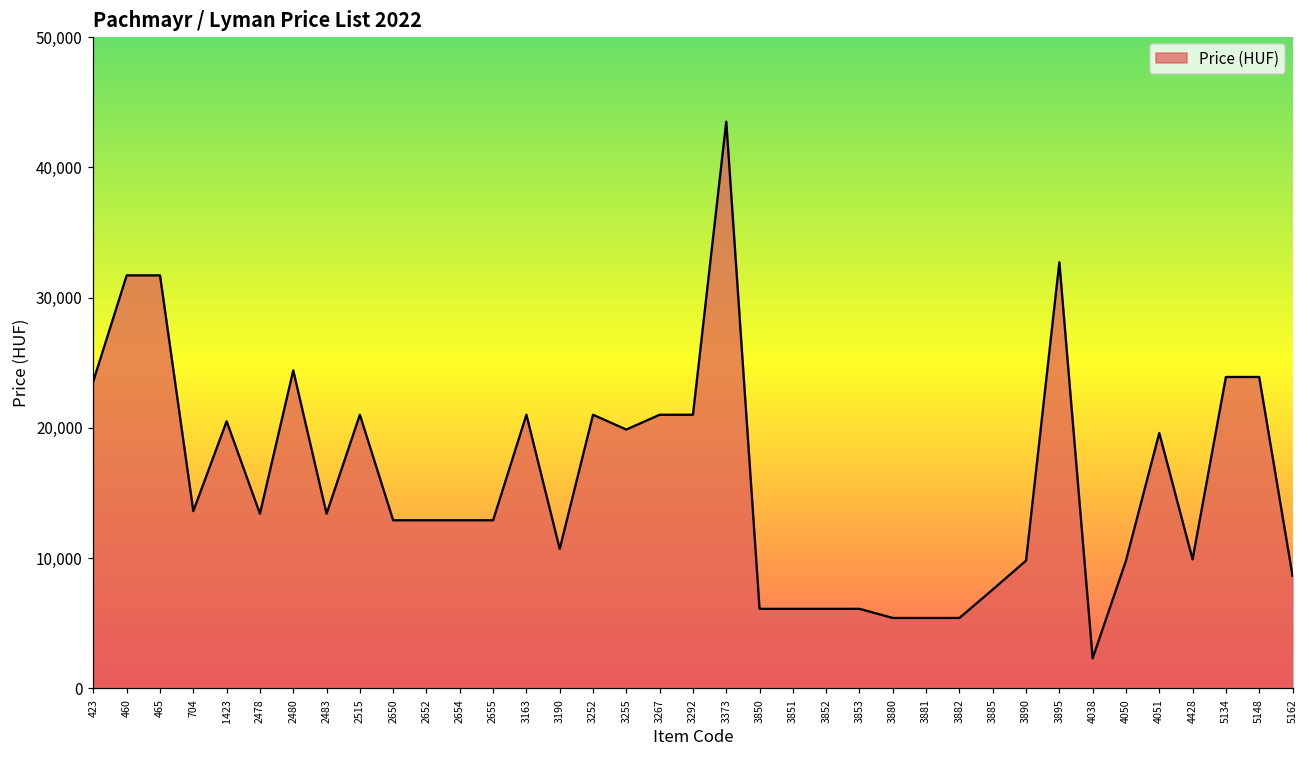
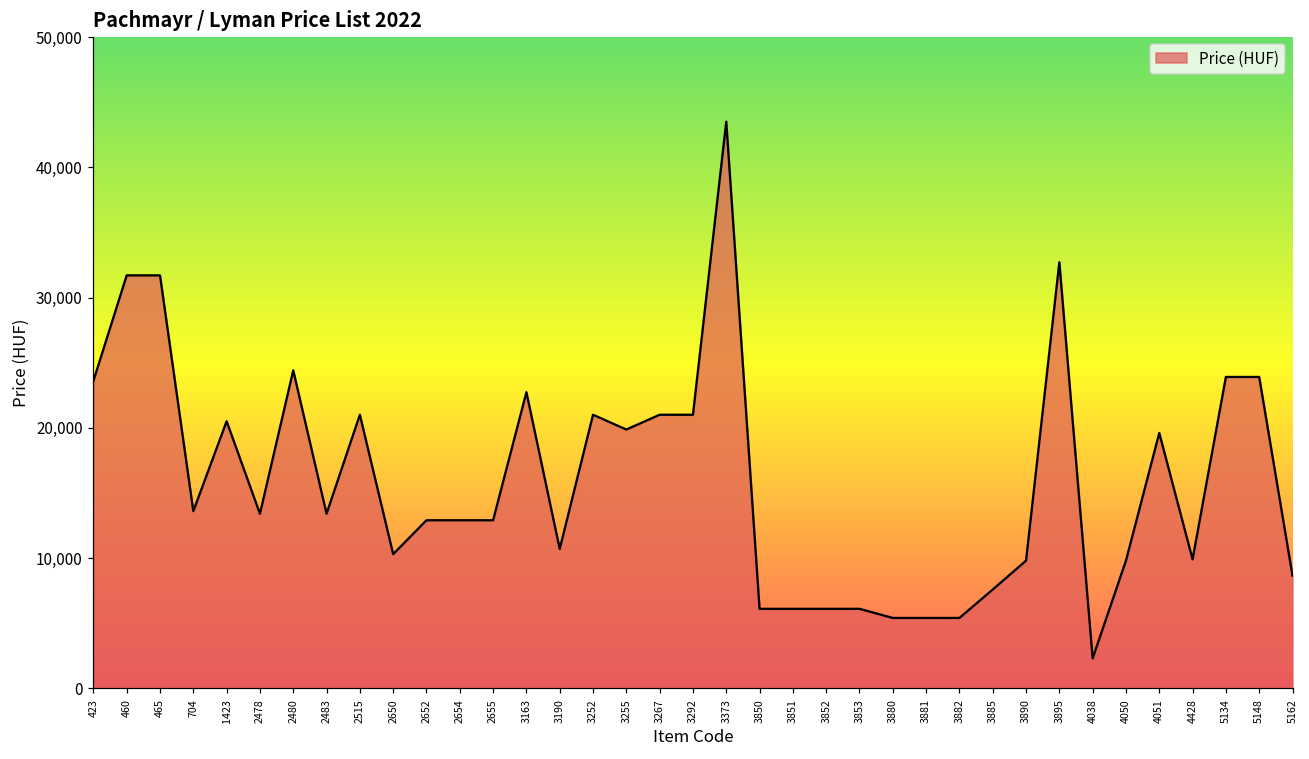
2650: 12,900 -> 10,300
3163: 21,000 -> 22,700
